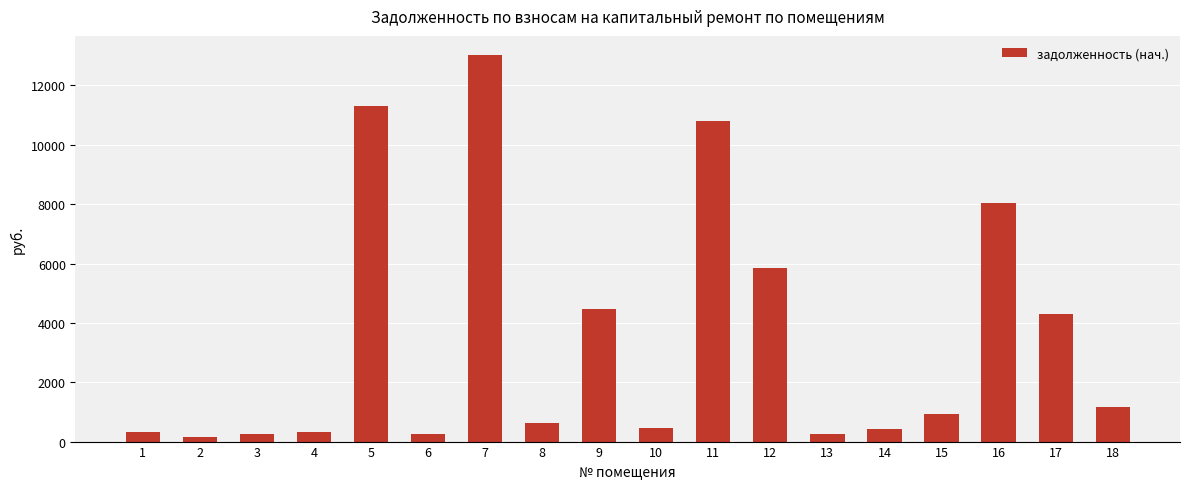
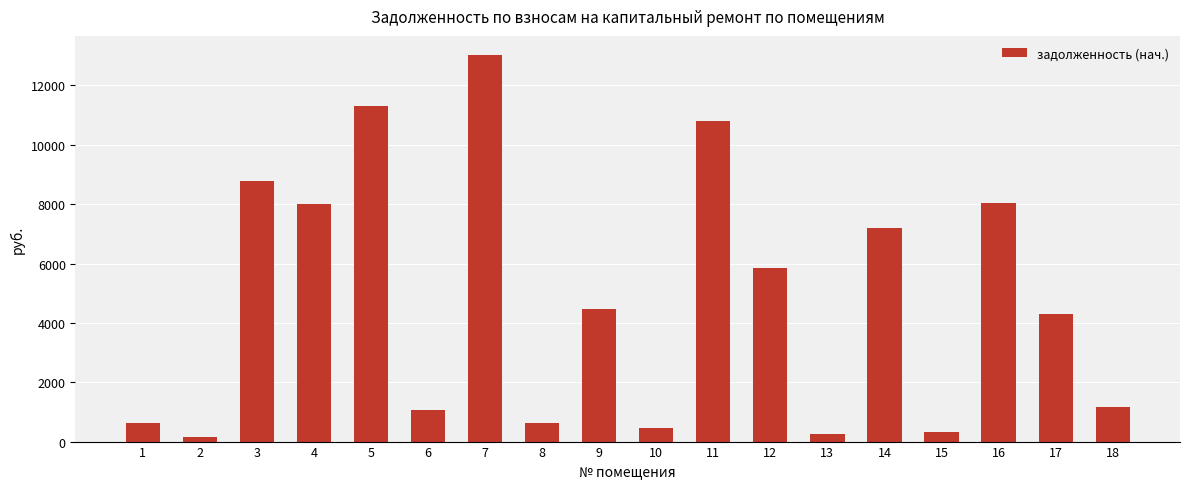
1: 300 -> 600
3: 300 -> 8800
4: 300 -> 8000
6: 300 -> 1100
14: 400 -> 7200
15: 900 -> 300
